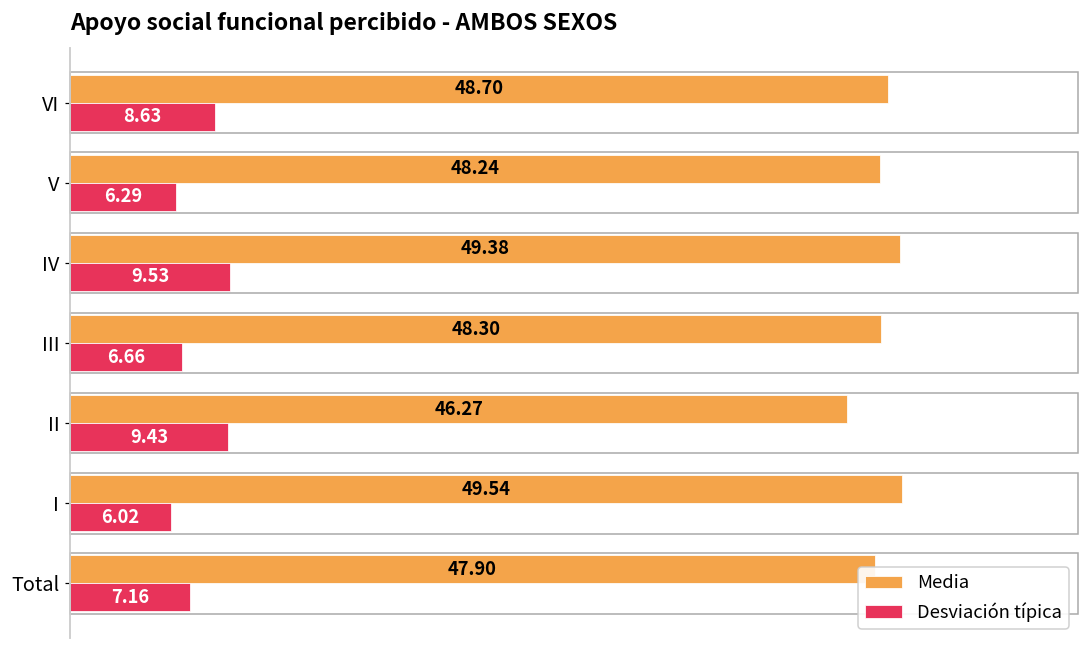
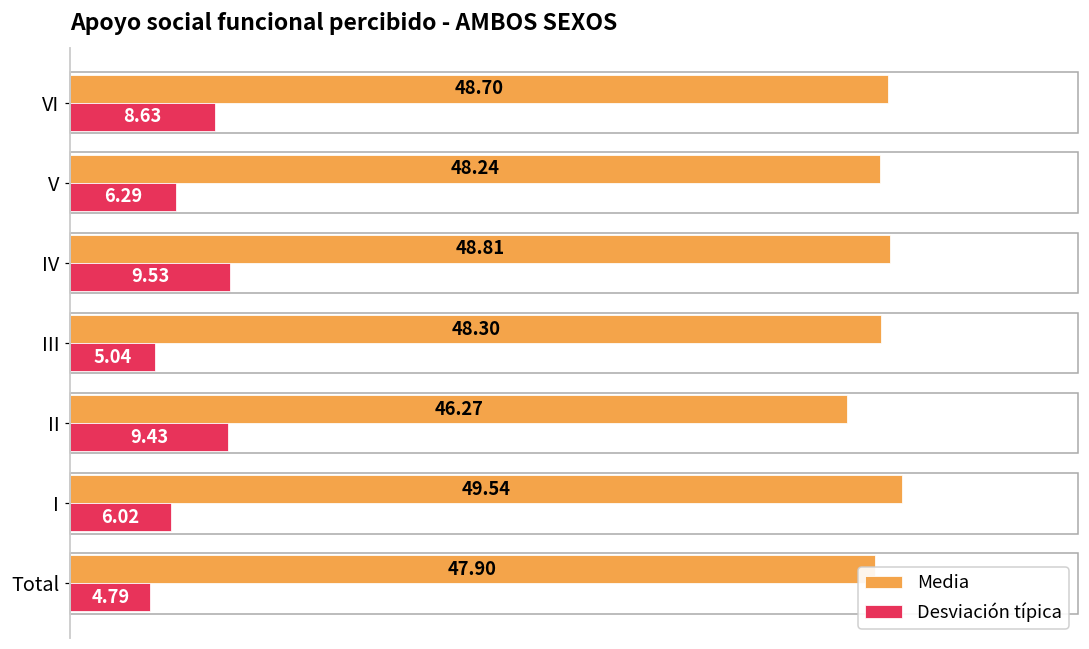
Media, IV: 49.38 -> 48.81
Desviación típica, III: 6.66 -> 5.04
Desviación típica, Total: 7.16 -> 4.79
